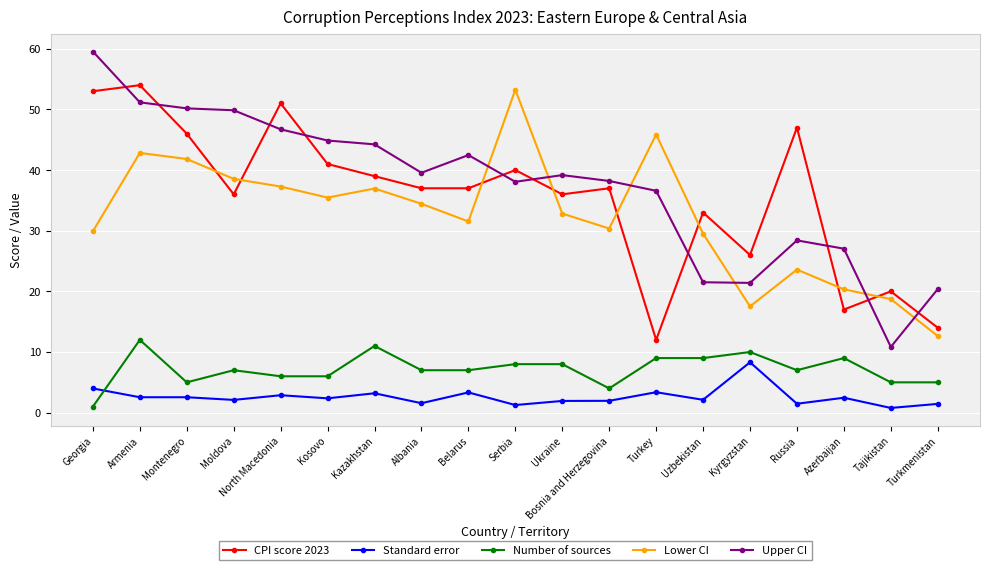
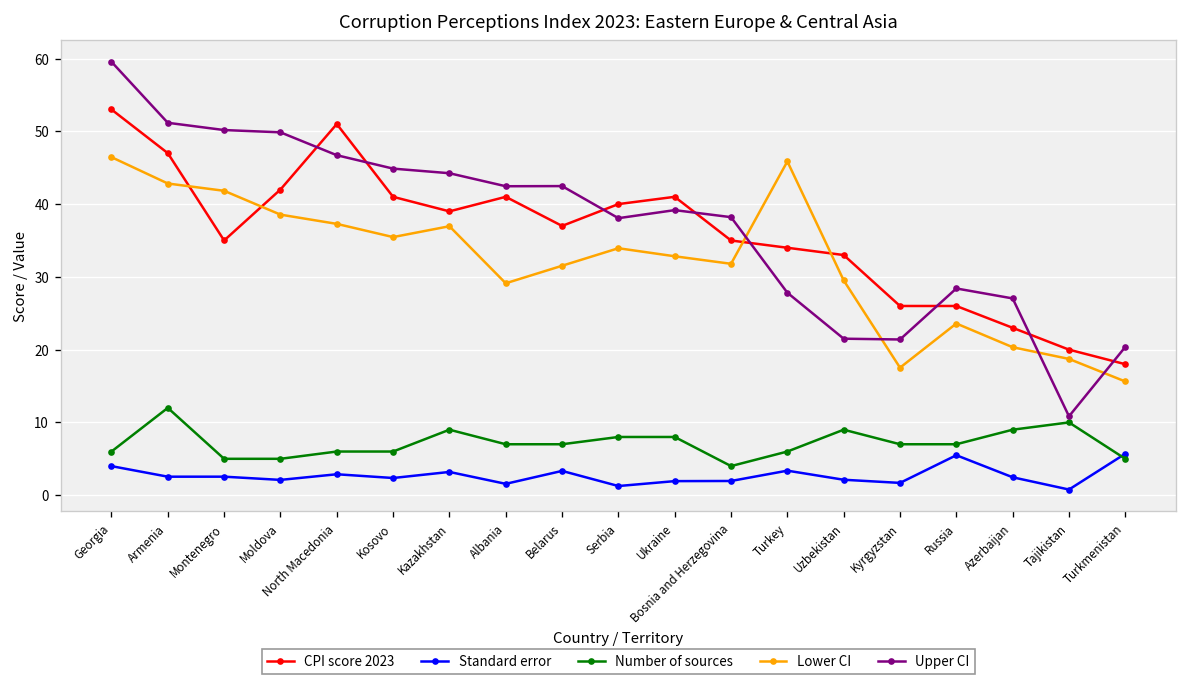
Number of sources, Georgia: 1 -> 6
Lower CI, Georgia: 30 -> 46
CPI score 2023, Armenia: 54 -> 47
CPI score 2023, Montenegro: 46 -> 35
CPI score 2023, Moldova: 36 -> 42
Number of sources, Moldova: 7 -> 5
Number of sources, Kazakhstan: 11 -> 9
CPI score 2023, Albania: 37 -> 41
Lower CI, Albania: 34 -> 29
Upper CI, Albania: 40 -> 42
Lower CI, Serbia: 53 -> 34
CPI score 2023, Ukraine: 36 -> 41
CPI score 2023, Bosnia and Herzegovina: 37 -> 35
Lower CI, Bosnia and Herzegovina: 30 -> 32
CPI score 2023, Turkey: 12 -> 34
Number of sources, Turkey: 9 -> 6
Upper CI, Turkey: 37 -> 28
Standard error, Kyrgyzstan: 8 -> 2
Number of sources, Kyrgyzstan: 10 -> 7
CPI score 2023, Russia: 47 -> 26
Standard error, Russia: 1 -> 5
CPI score 2023, Azerbaijan: 17 -> 23
Number of sources, Tajikistan: 5 -> 10
CPI score 2023, Turkmenistan: 14 -> 18
Standard error, Turkmenistan: 1 -> 6
Lower CI, Turkmenistan: 13 -> 16
